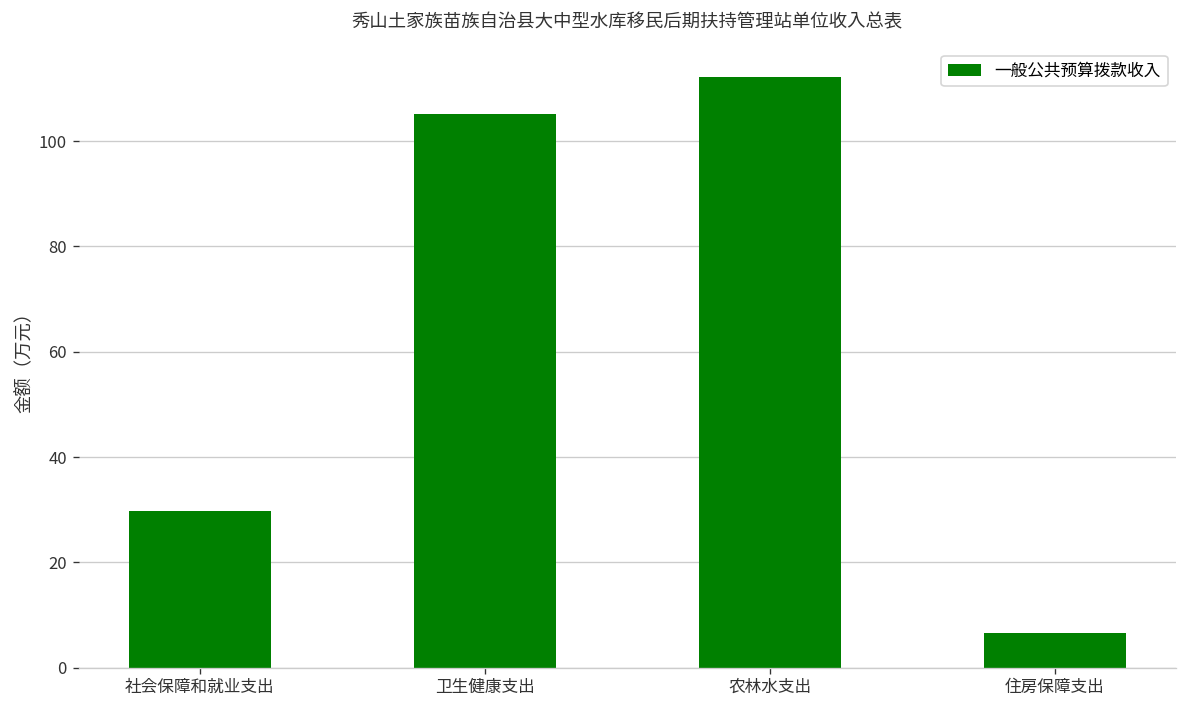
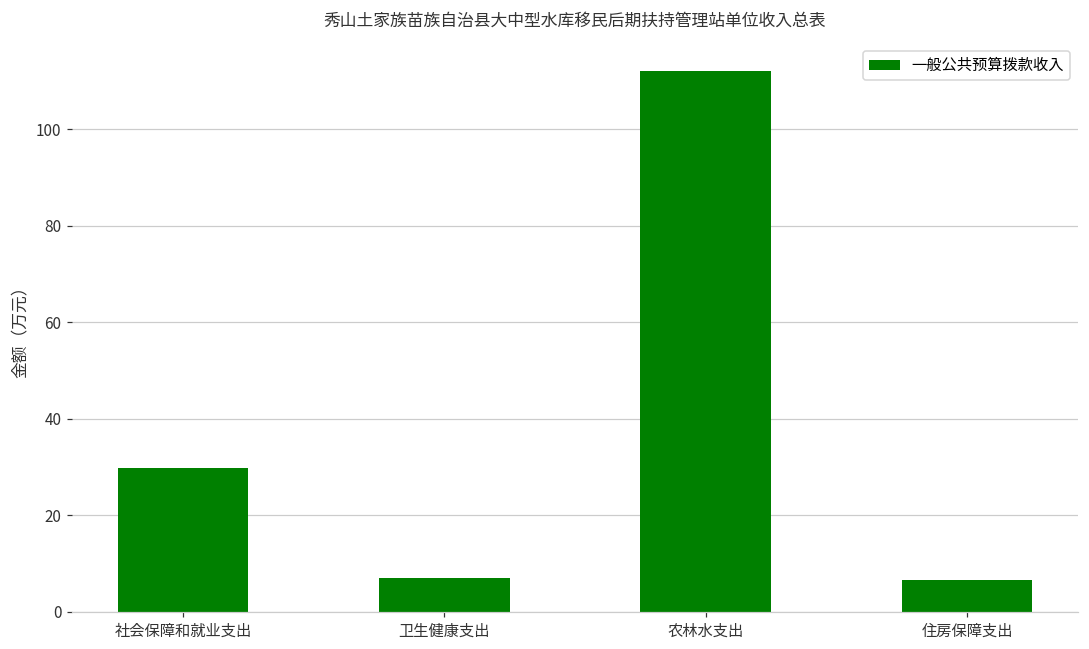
卫生健康支出: 105 -> 7
